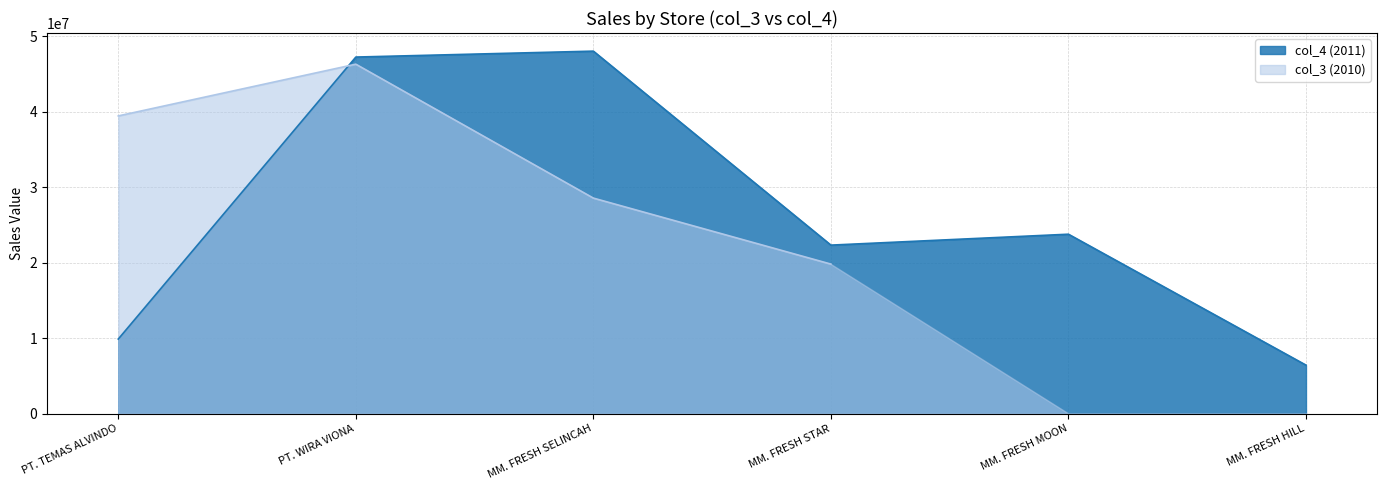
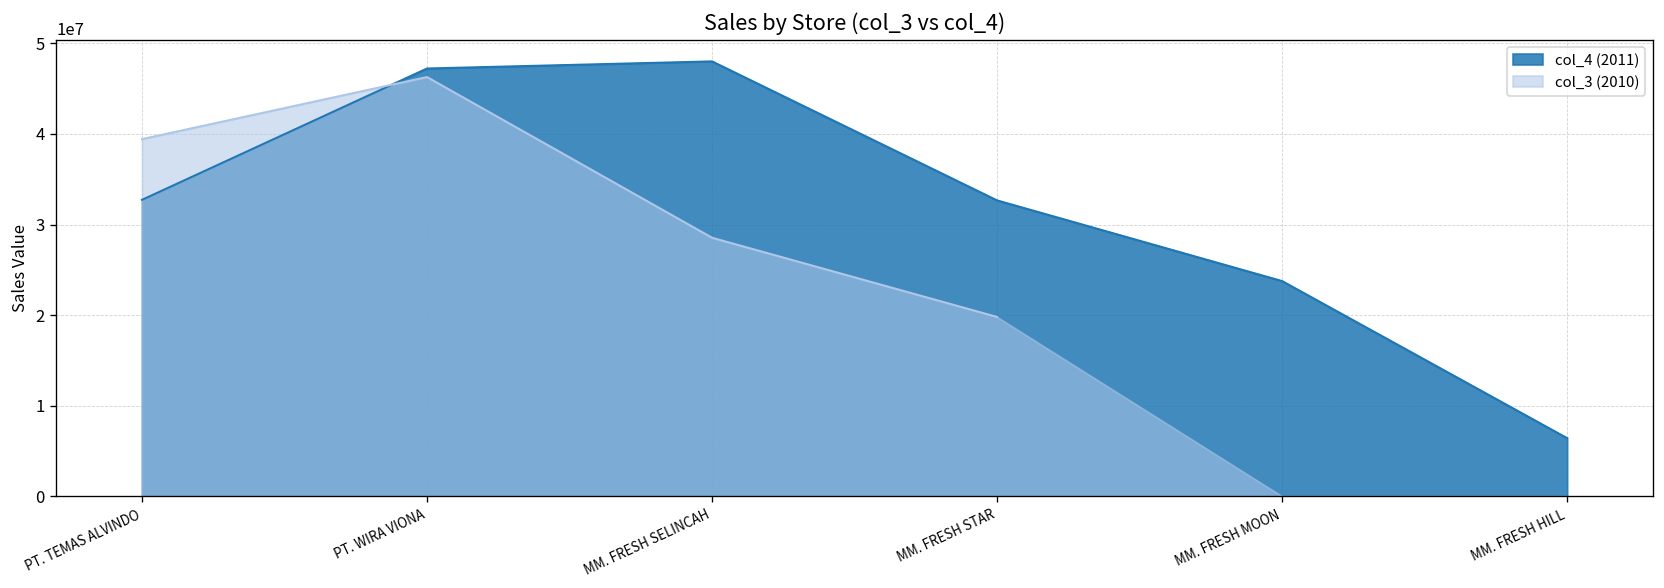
col_4 (2011), PT. TEMAS ALVINDO: 10000000 -> 33000000
col_4 (2011), MM. FRESH STAR: 22000000 -> 33000000
